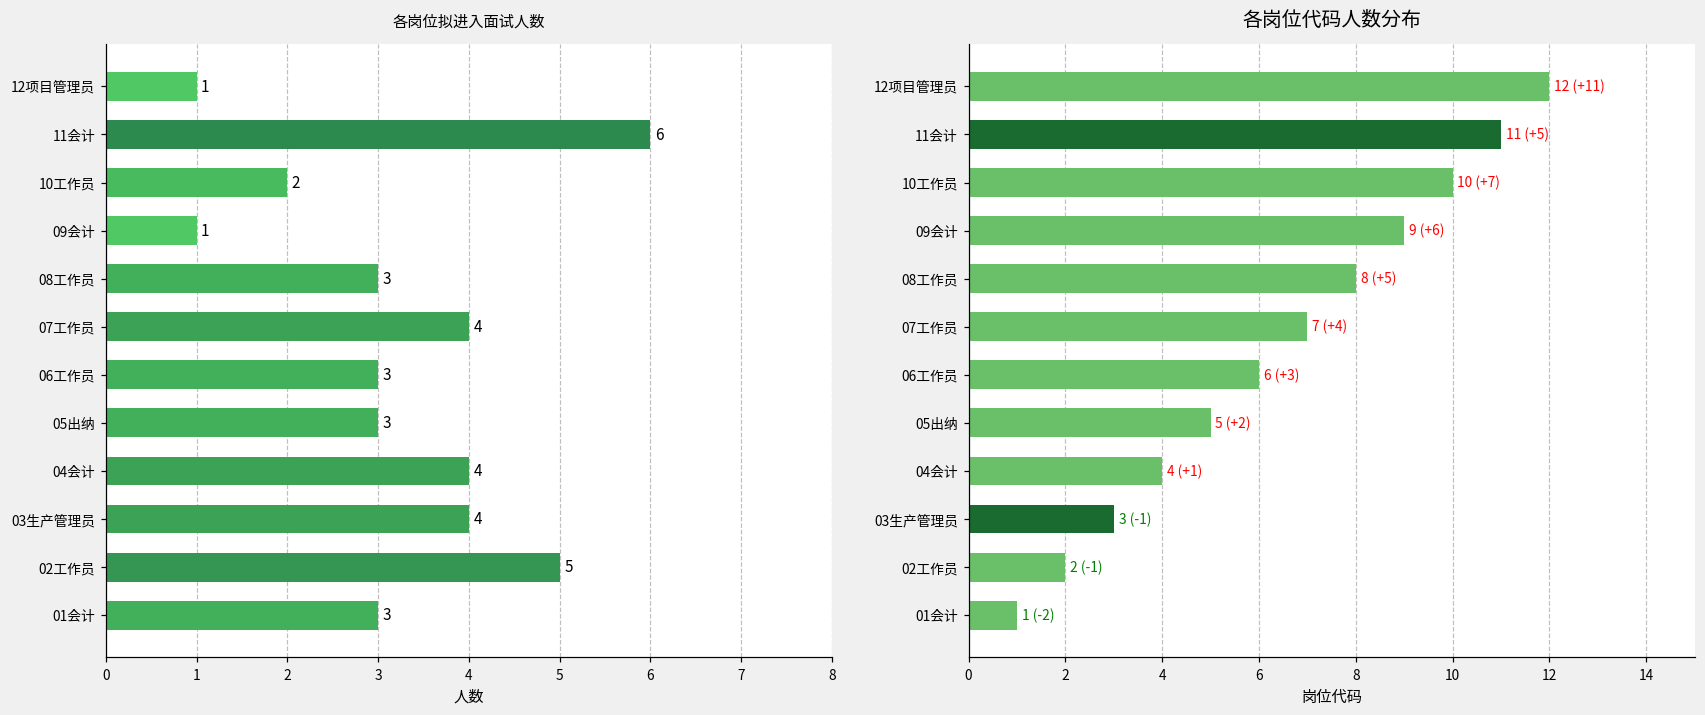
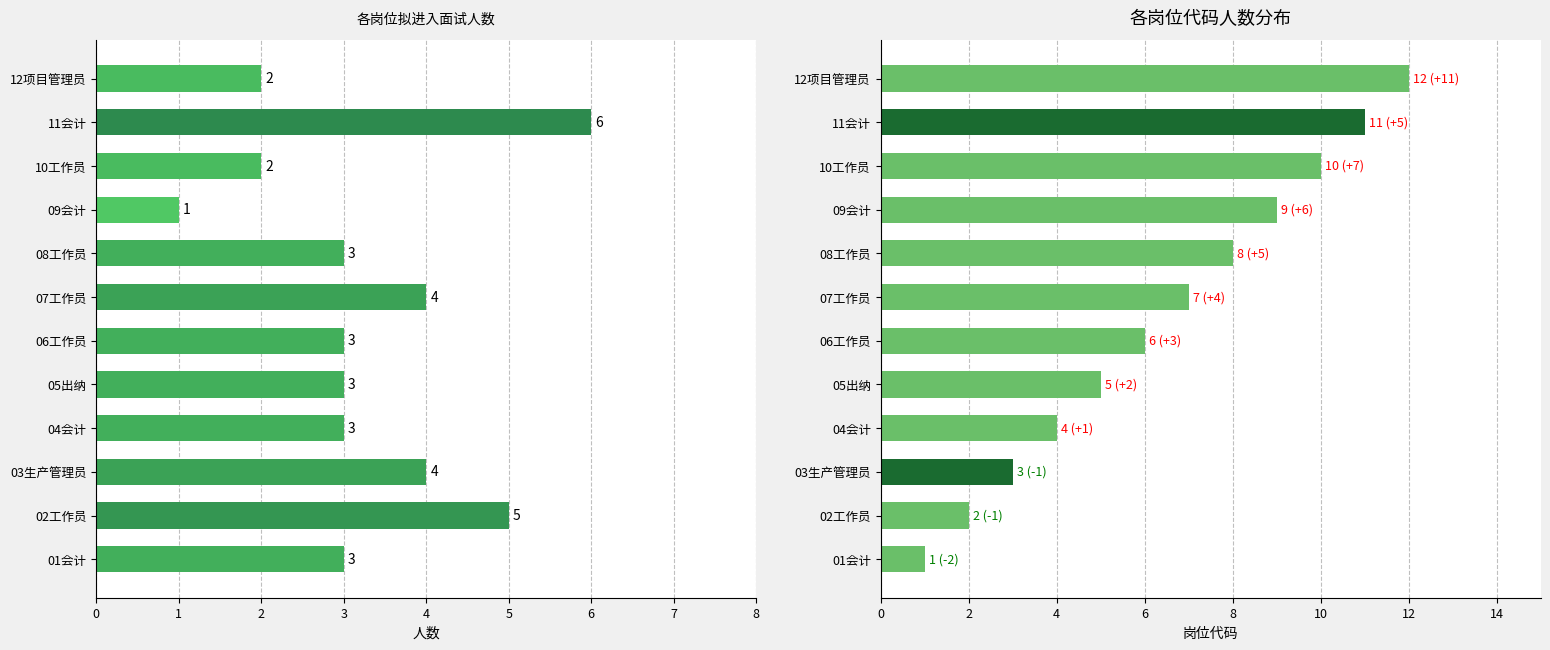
各岗位拟进入面试人数, 12项目管理员: 1 -> 2
各岗位拟进入面试人数, 04会计: 4 -> 3
